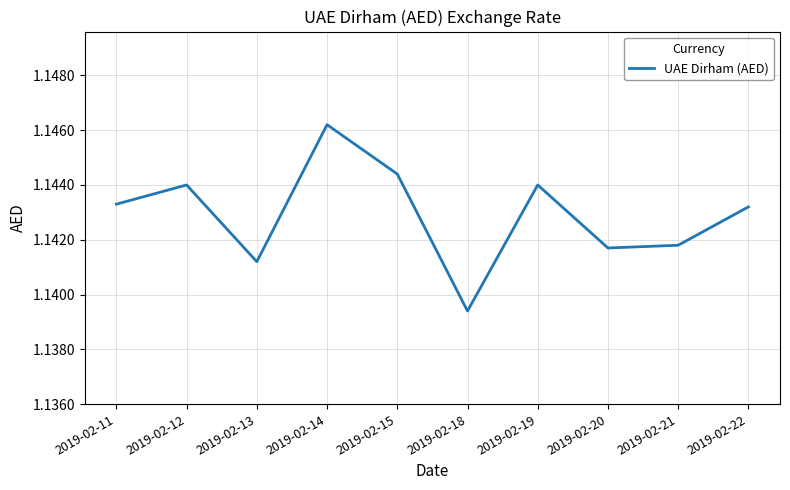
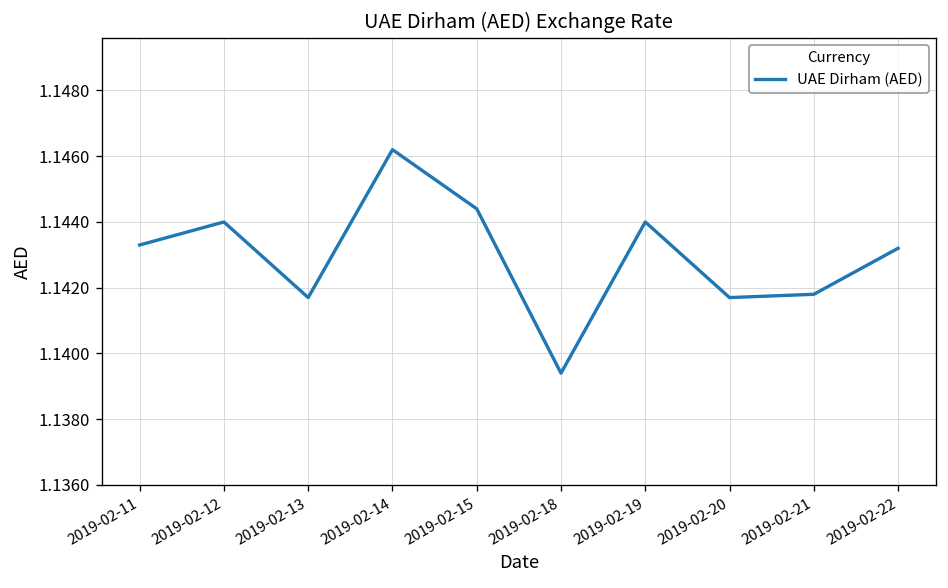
2019-02-13: 1.1412 -> 1.1417
